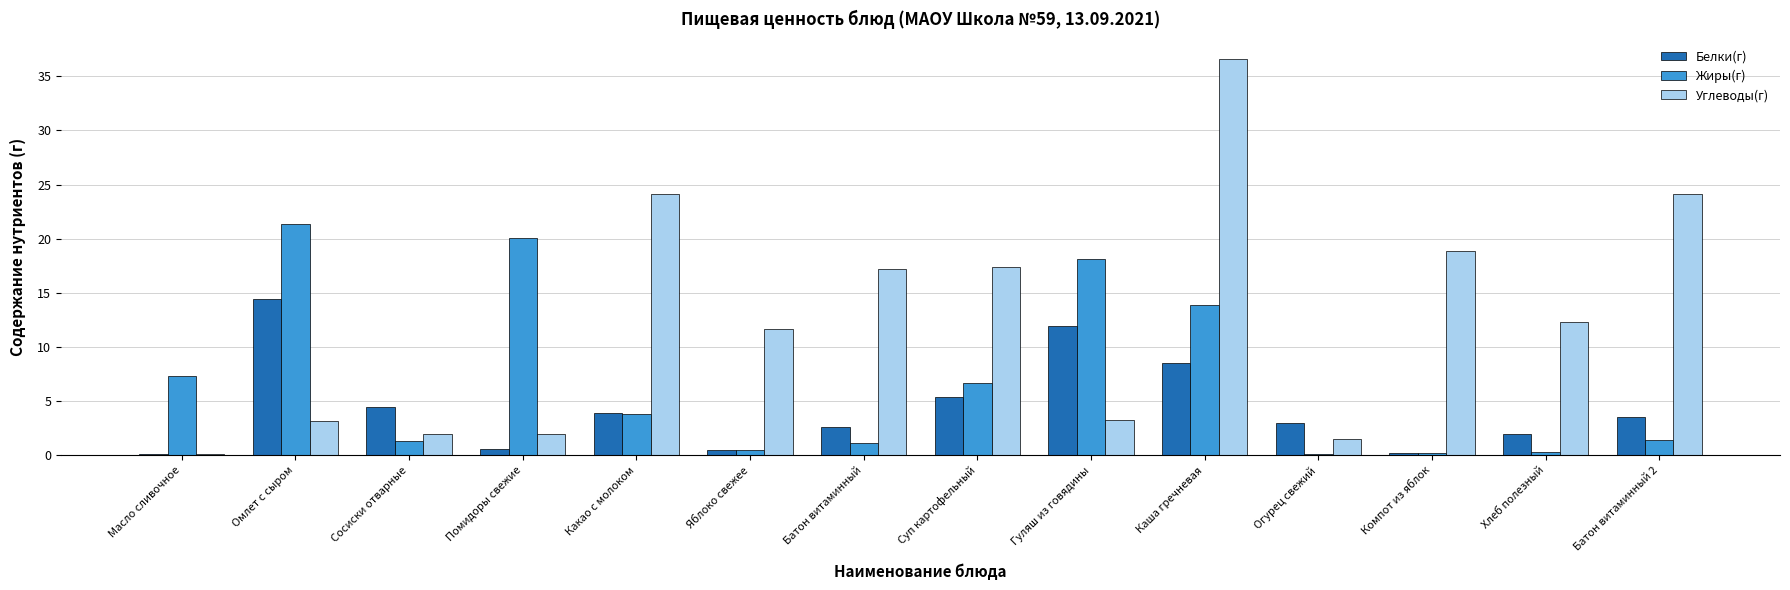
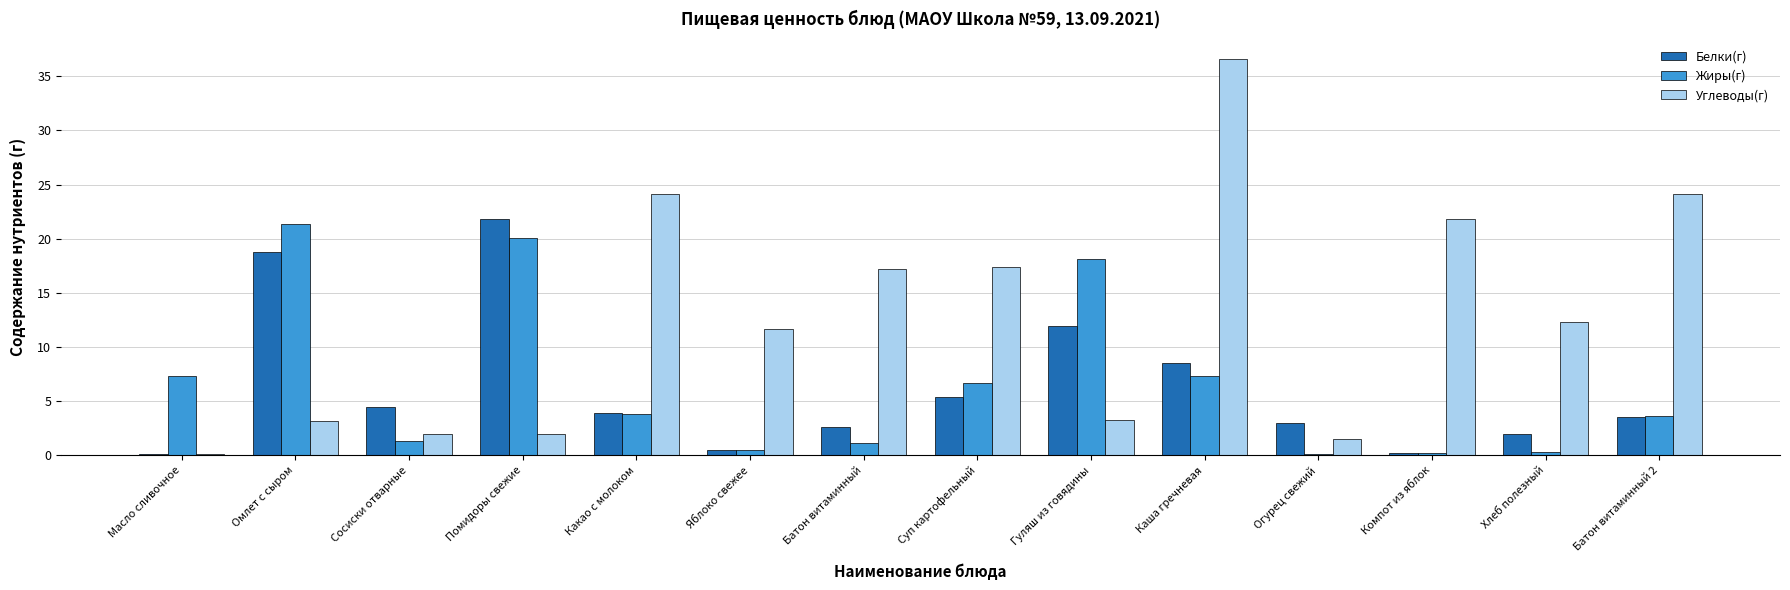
Белки(г), Омлет с сыром: 14.4 -> 18.8
Белки(г), Помидоры свежие: 0.6 -> 21.8
Жиры(г), Каша гречневая: 13.9 -> 7.3
Углеводы(г), Компот из яблок: 18.9 -> 21.8
Жиры(г), Батон витаминный 2: 1.4 -> 3.6
